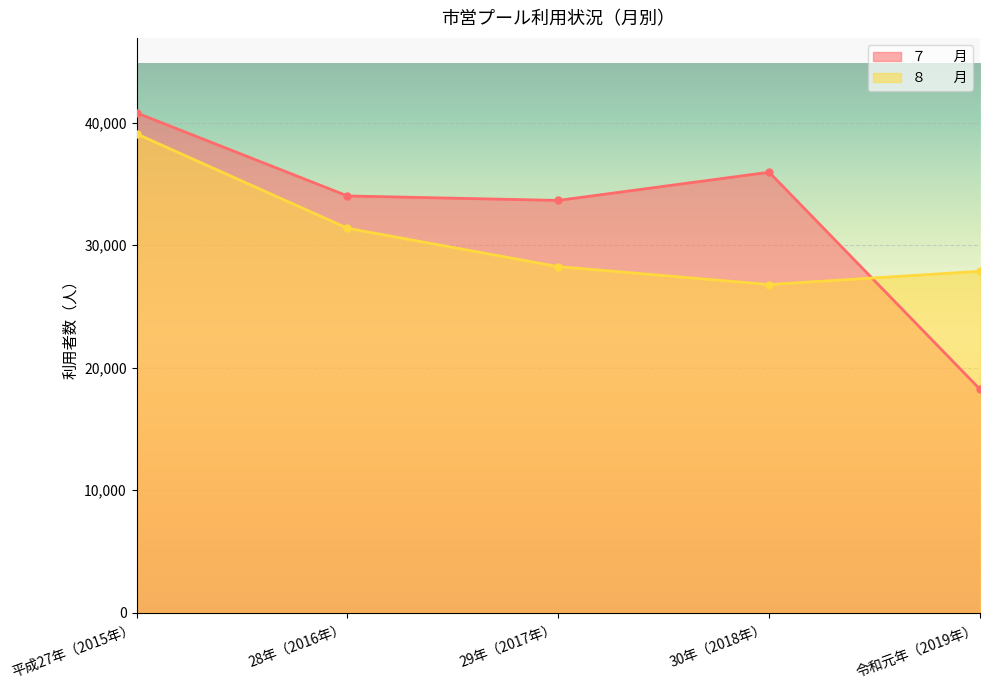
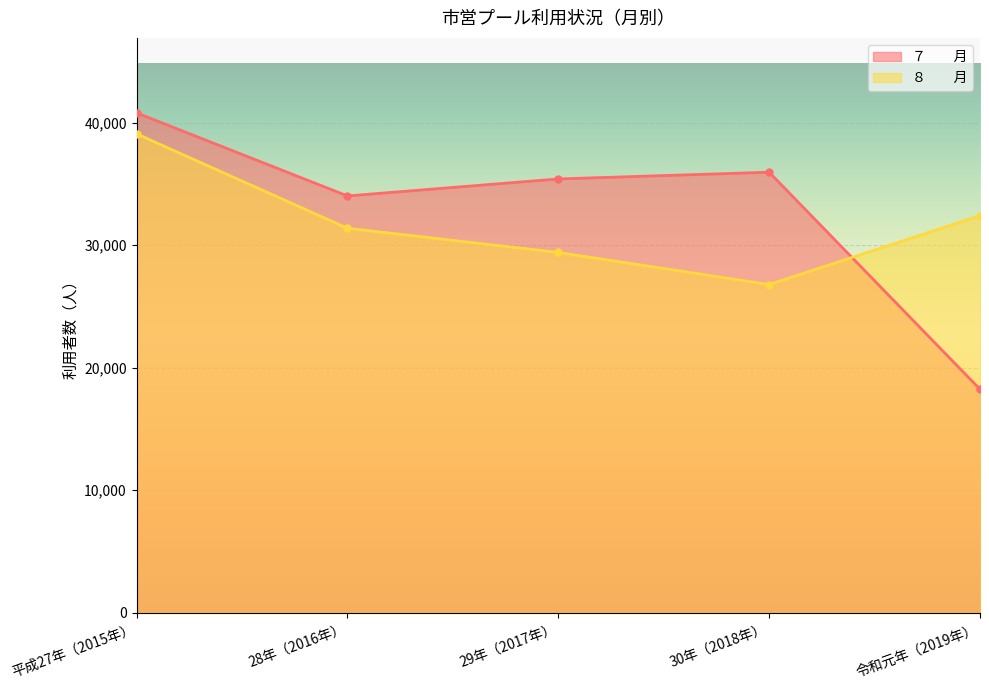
７ 月, 29年（2017年）: 33,700 -> 35,400
８ 月, 29年（2017年）: 28,300 -> 29,400
８ 月, 令和元年（2019年）: 27,900 -> 32,400
